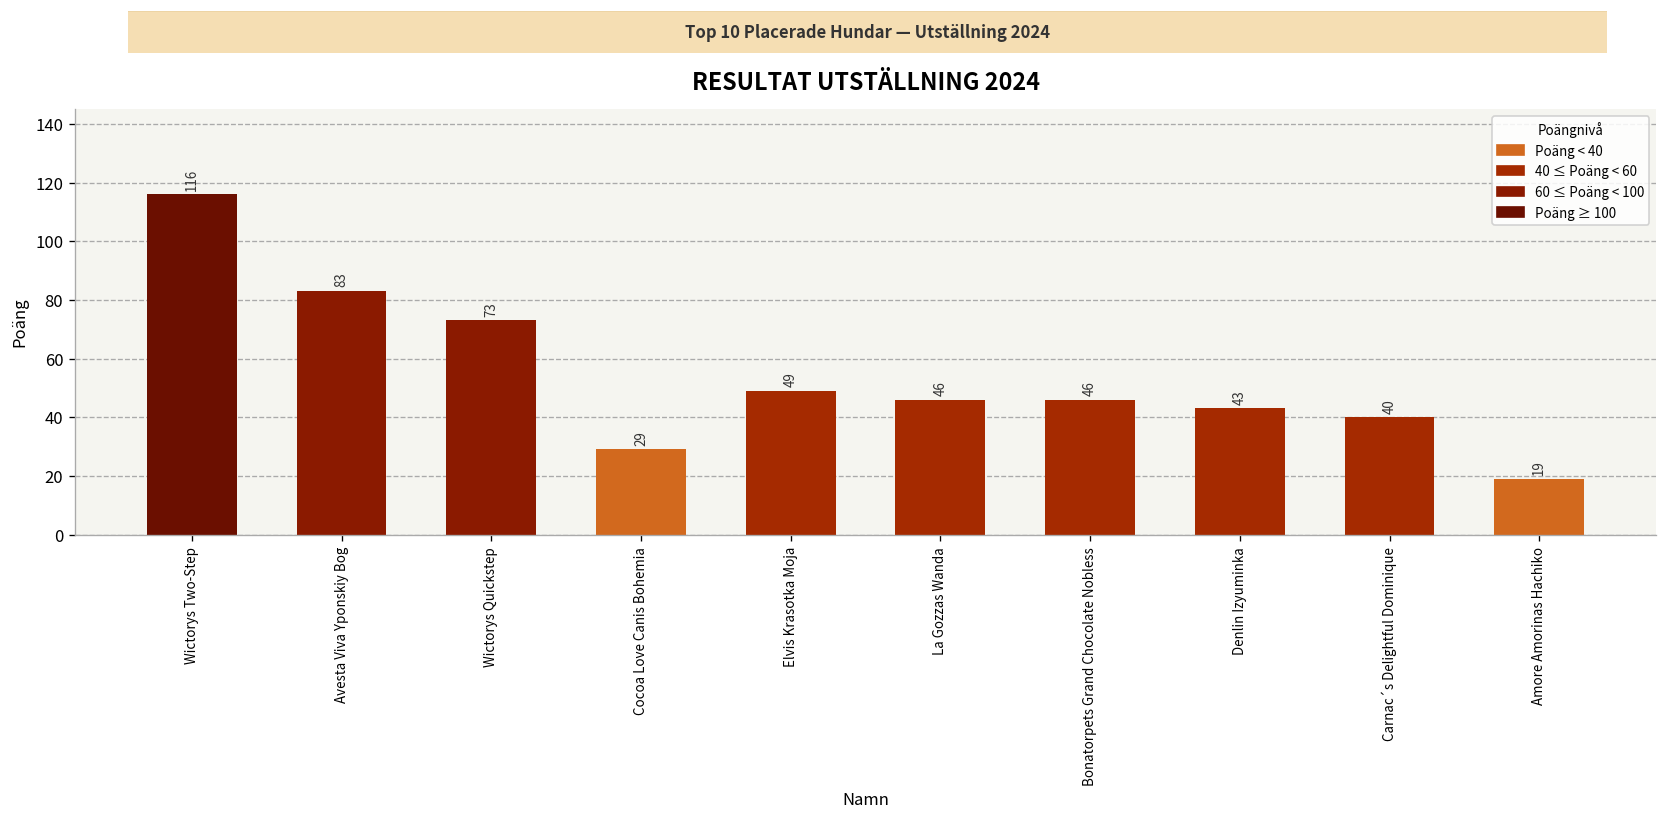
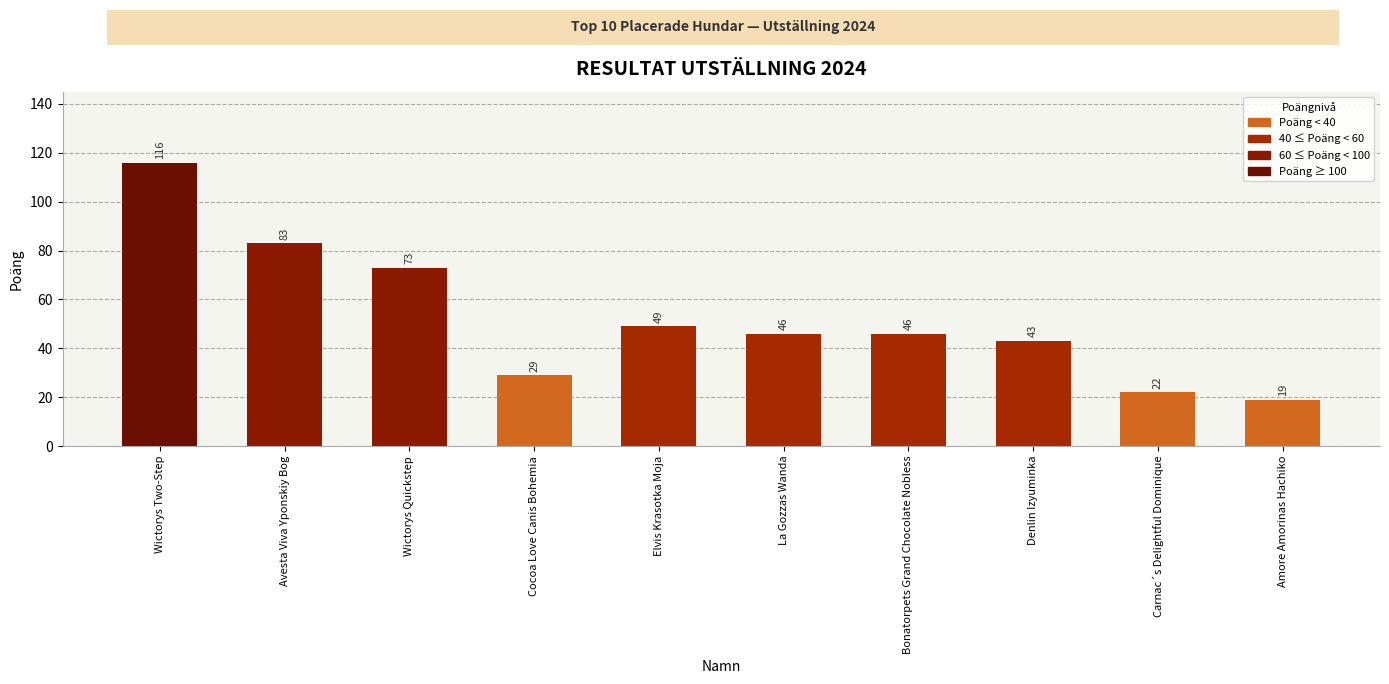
Carnac´s Delightful Dominique: 40 -> 22
